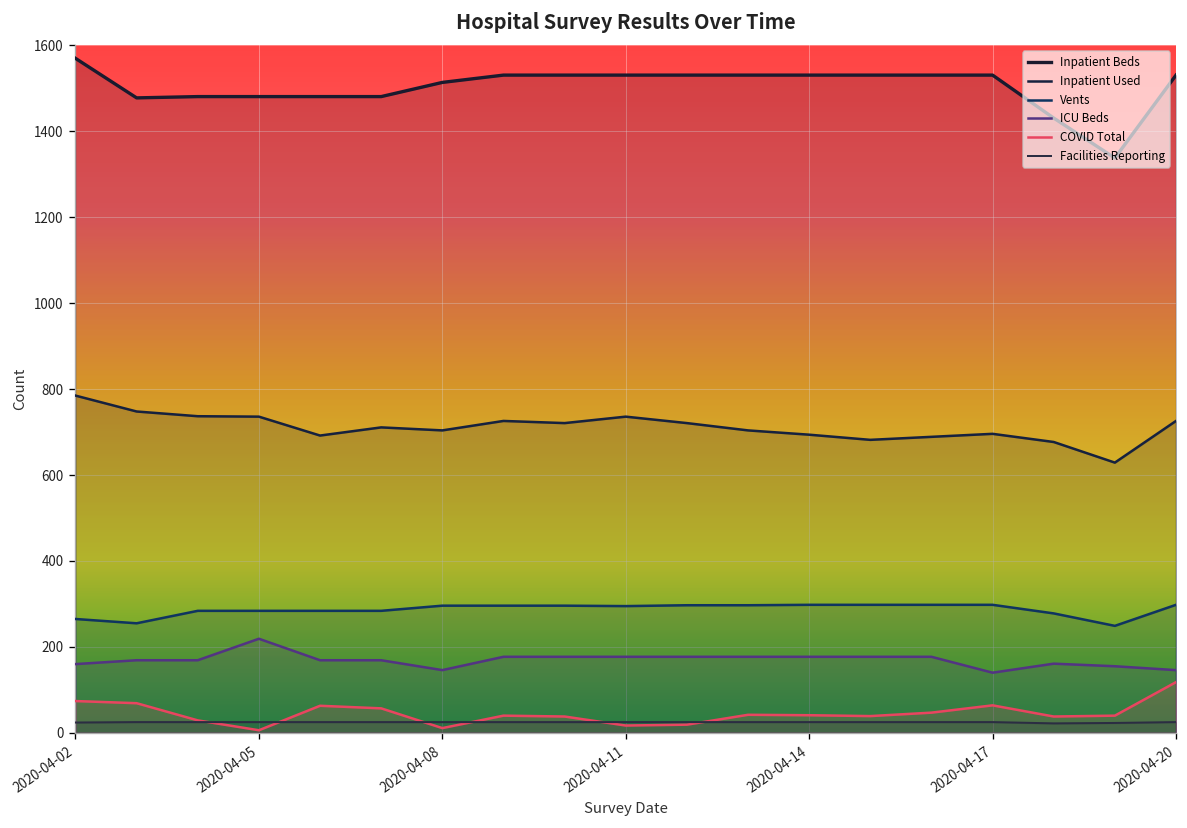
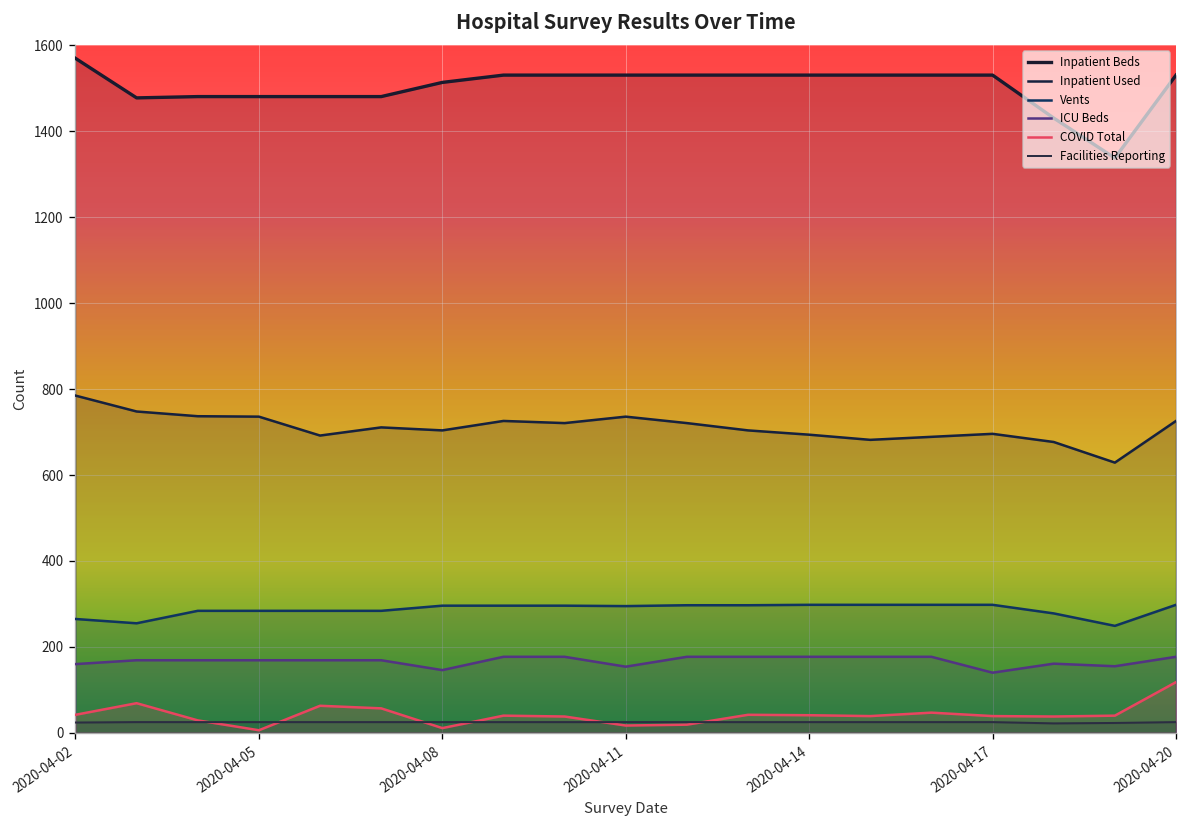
COVID Total, 2020-04-02: 70 -> 40
ICU Beds, 2020-04-05: 220 -> 170
ICU Beds, 2020-04-11: 180 -> 150
COVID Total, 2020-04-17: 60 -> 40
ICU Beds, 2020-04-20: 150 -> 180
